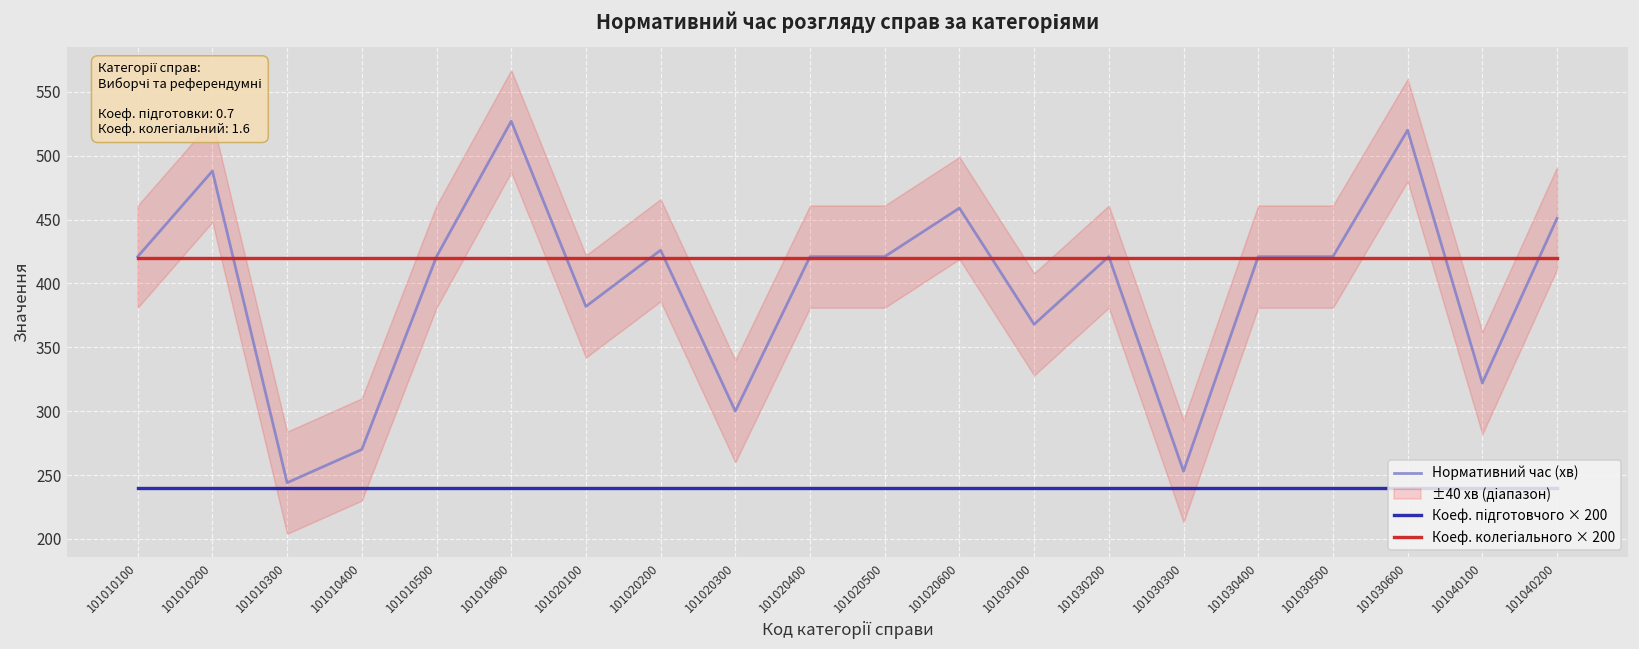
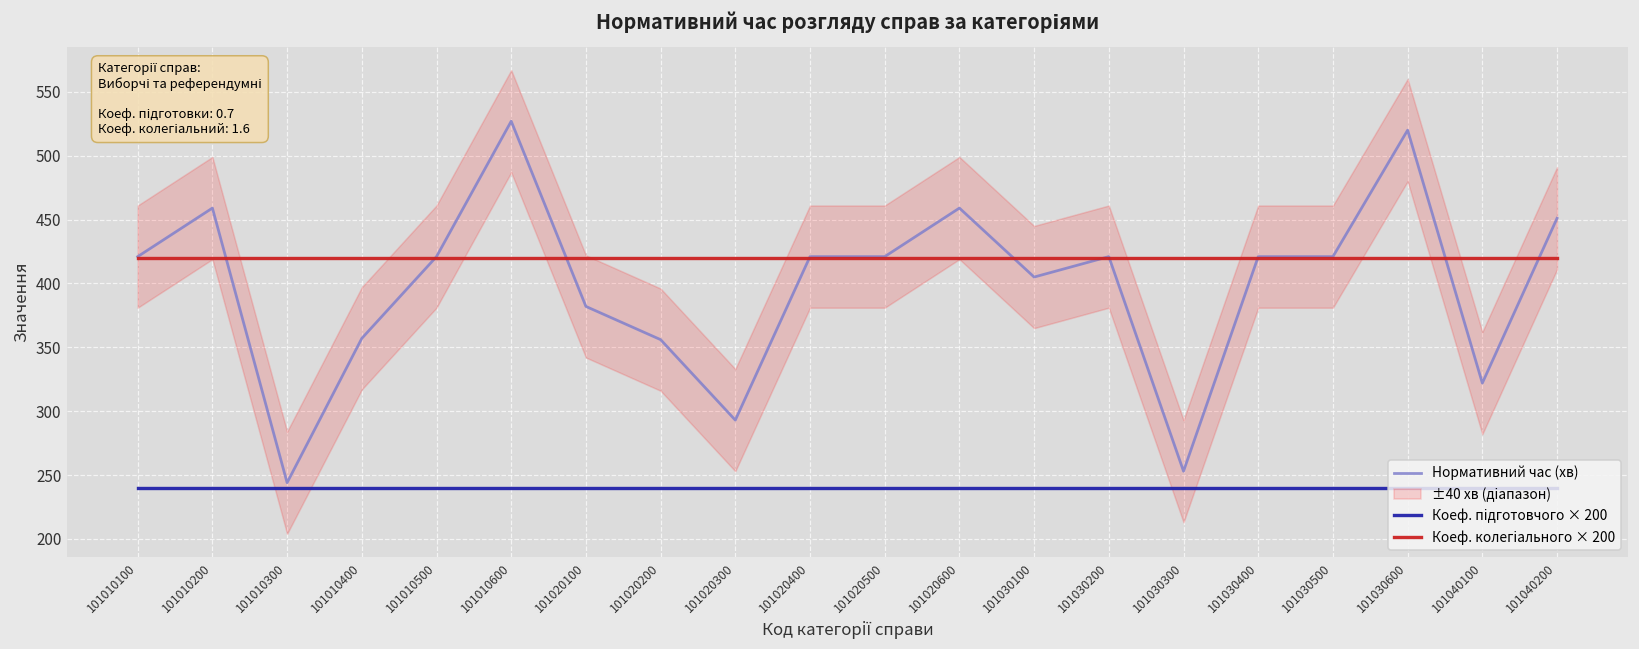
Нормативний час (хв), 101010200: 488 -> 459
Нормативний час (хв), 101010400: 270 -> 357
Нормативний час (хв), 101020200: 426 -> 356
Нормативний час (хв), 101020300: 300 -> 293
Нормативний час (хв), 101030100: 368 -> 405
